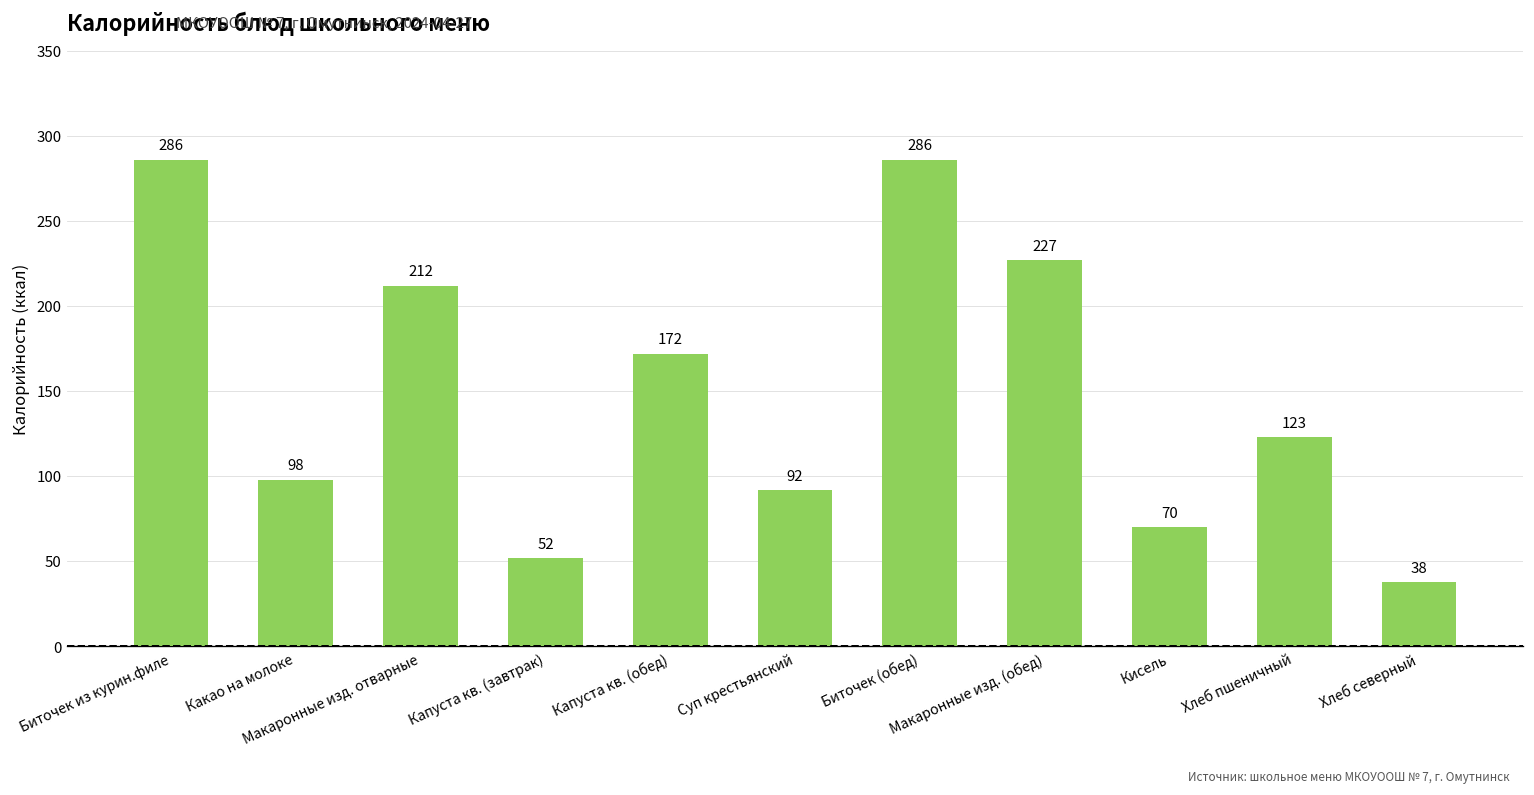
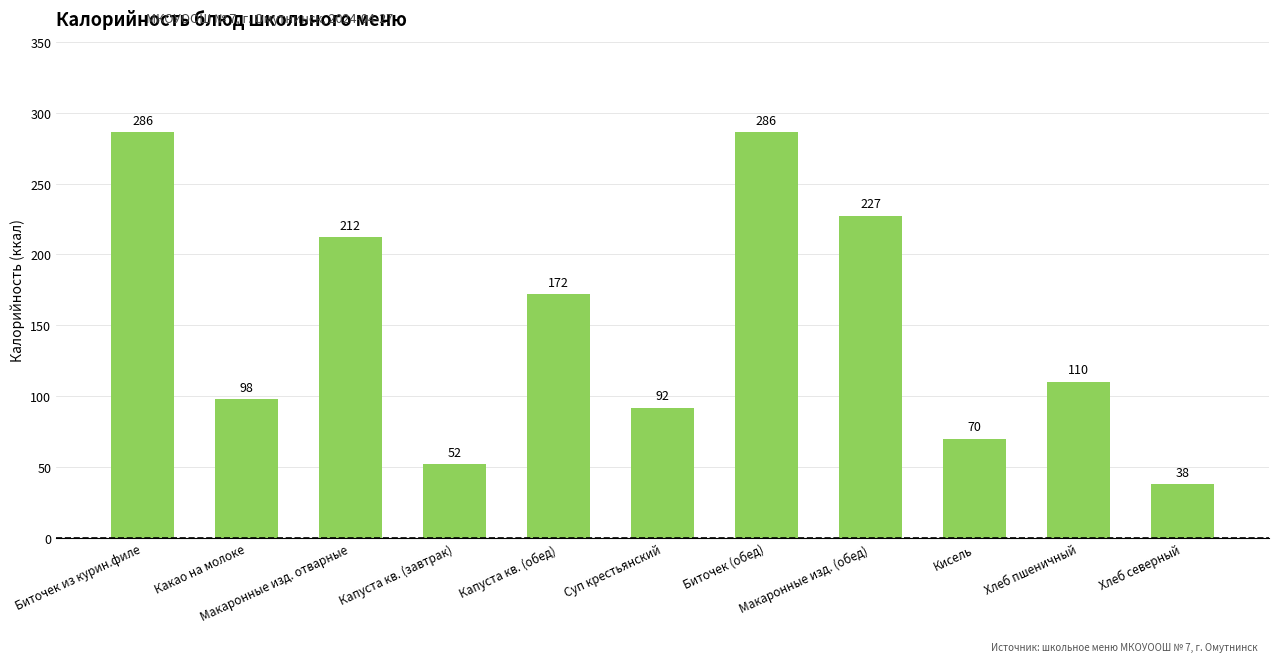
Хлеб пшеничный: 123 -> 110
